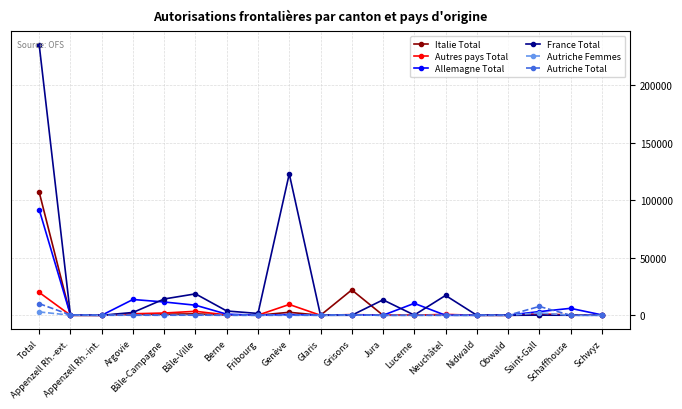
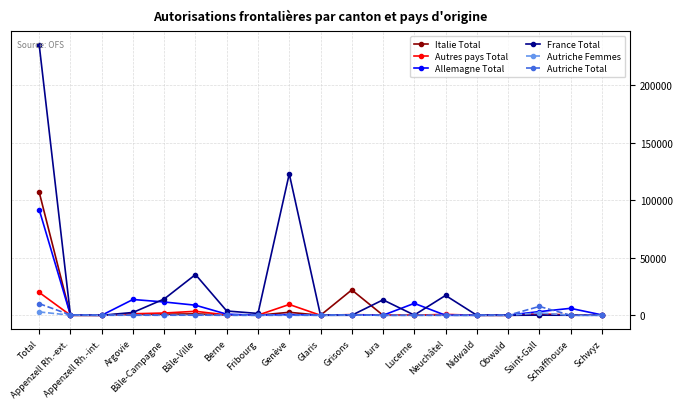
France Total, Bâle-Ville: 19000 -> 35000
